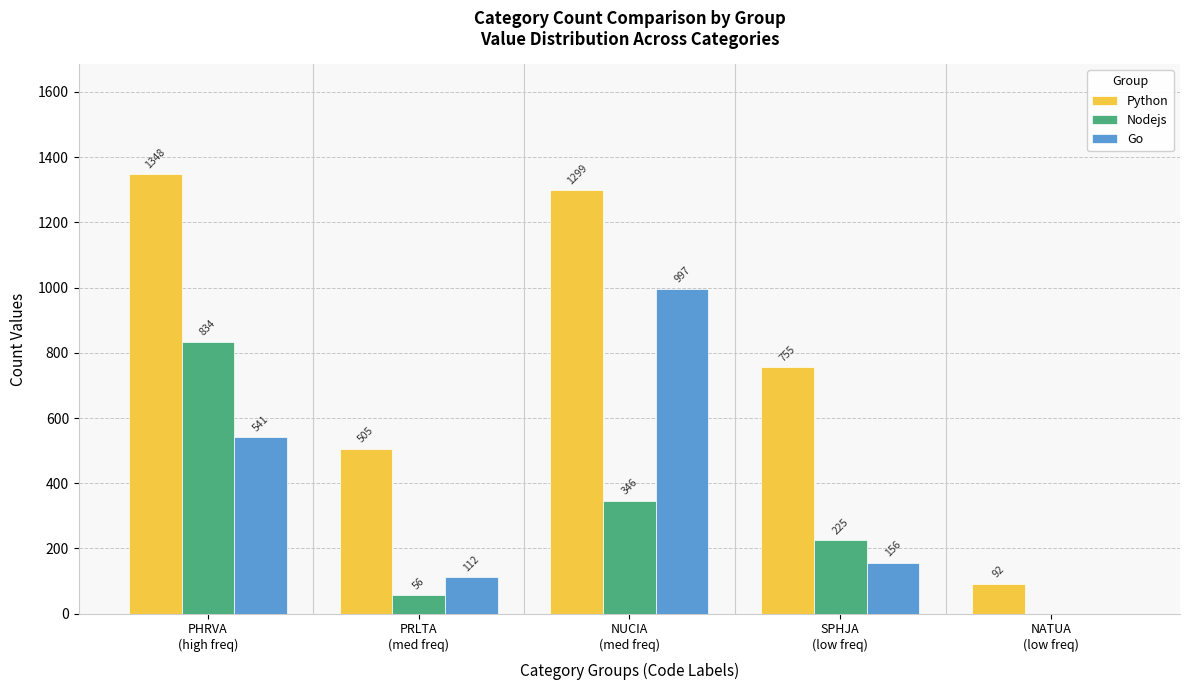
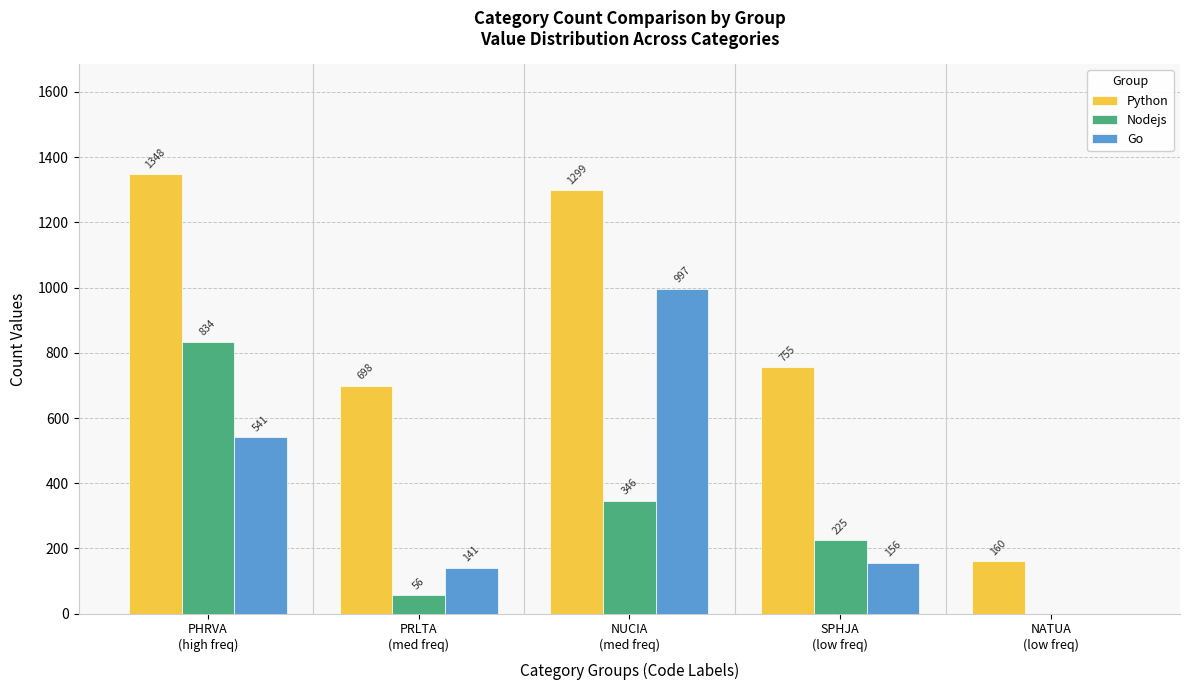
Python, PRLTA (med freq): 505 -> 698
Go, PRLTA (med freq): 112 -> 141
Python, NATUA (low freq): 92 -> 160
